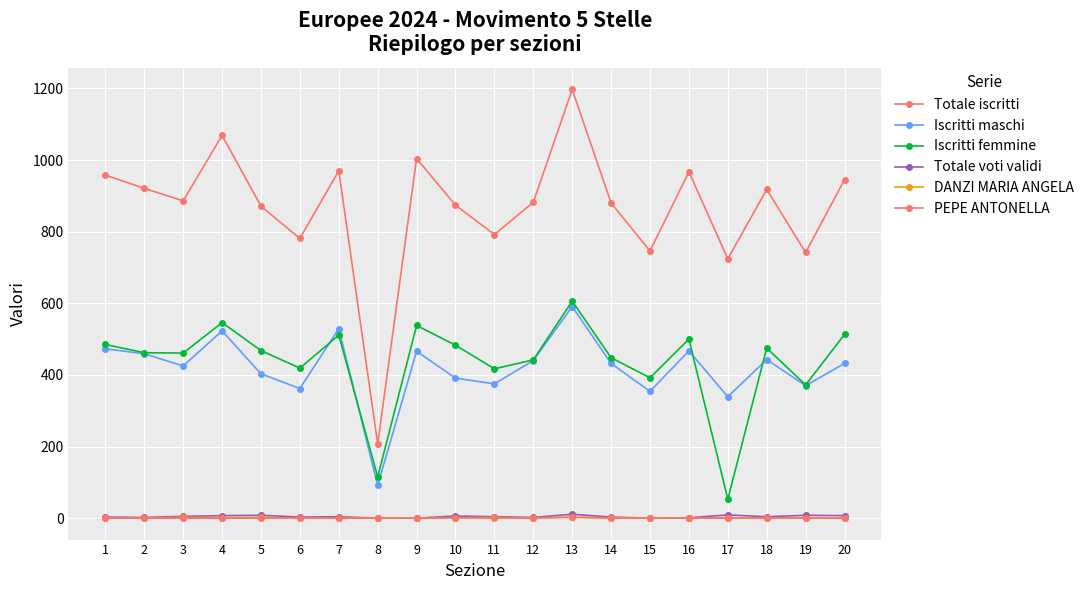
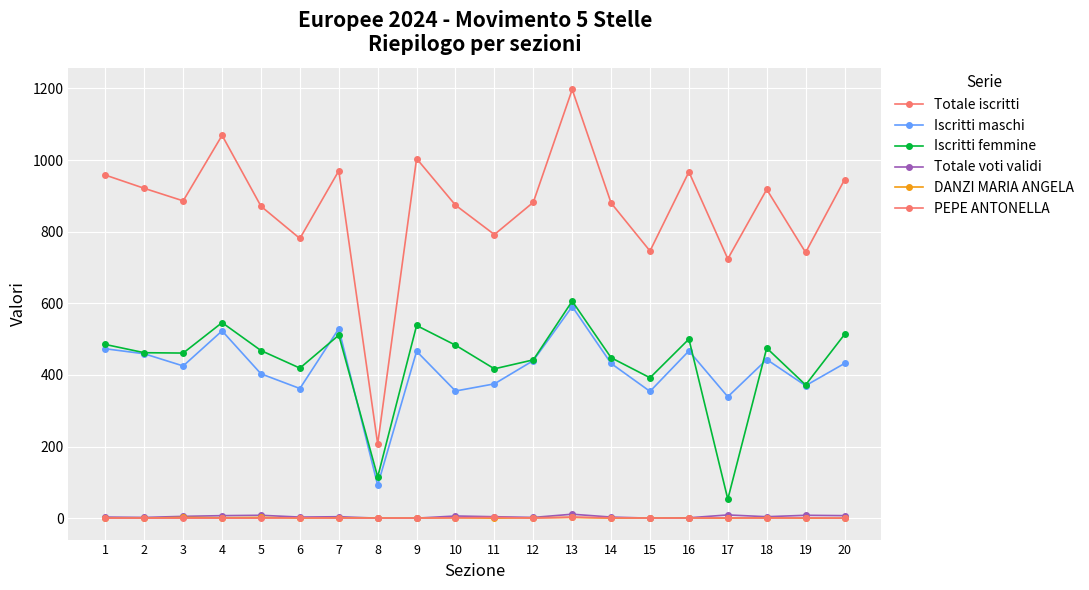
Iscritti maschi, 10: 390 -> 360
